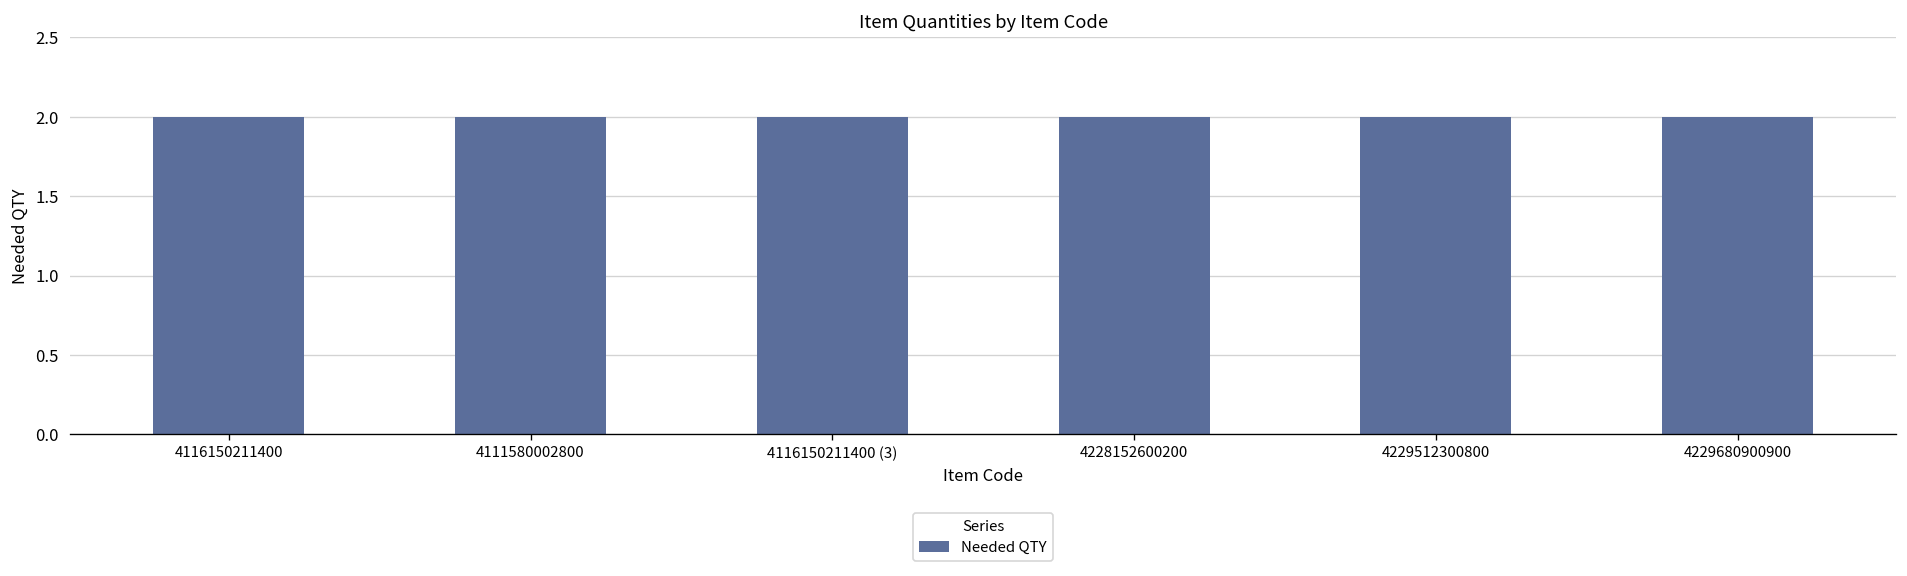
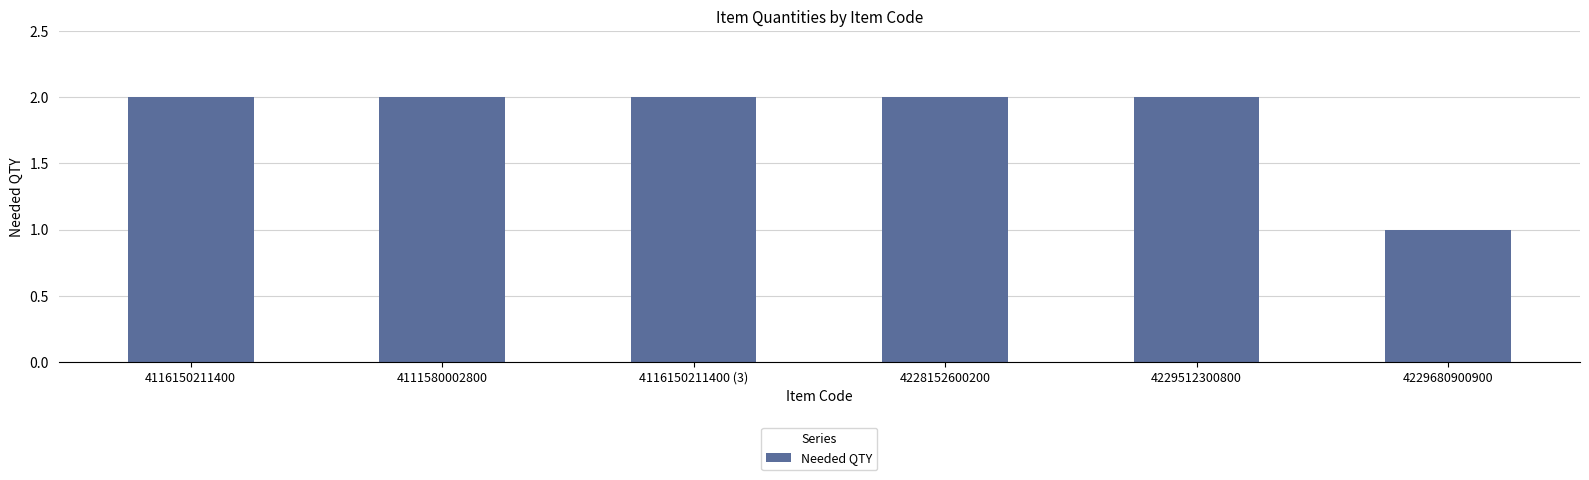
4229680900900: 2 -> 1
